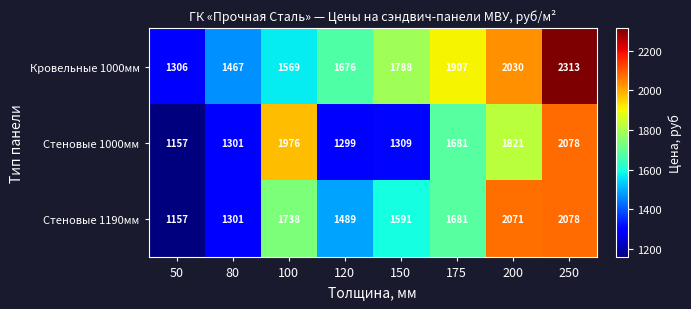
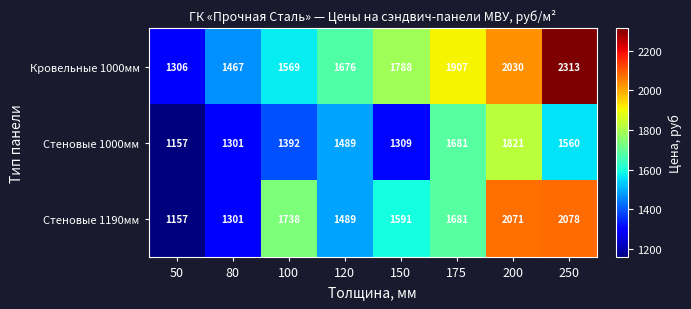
Стеновые 1000мм, 100: 1976 -> 1392
Стеновые 1000мм, 120: 1299 -> 1489
Стеновые 1000мм, 250: 2078 -> 1560
